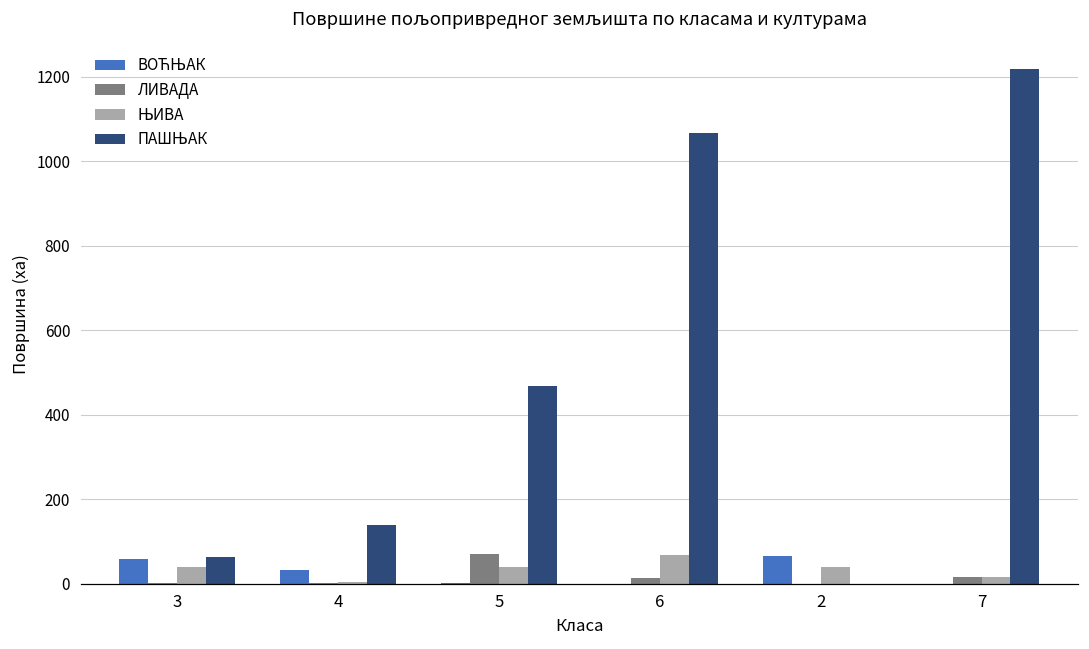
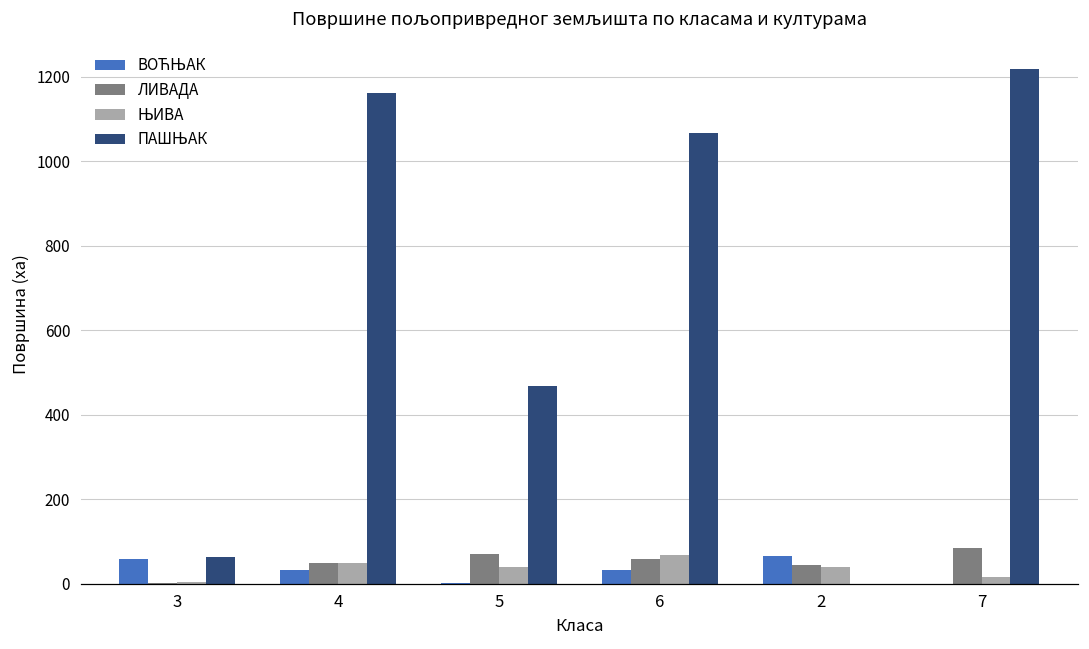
ЊИВА, 3: 40 -> 0
ЛИВАДА, 4: 0 -> 50
ЊИВА, 4: 0 -> 50
ПАШЊАК, 4: 140 -> 1160
ВОЋЊАК, 6: 0 -> 30
ЛИВАДА, 6: 10 -> 60
ЛИВАДА, 2: 0 -> 40
ЛИВАДА, 7: 20 -> 90
